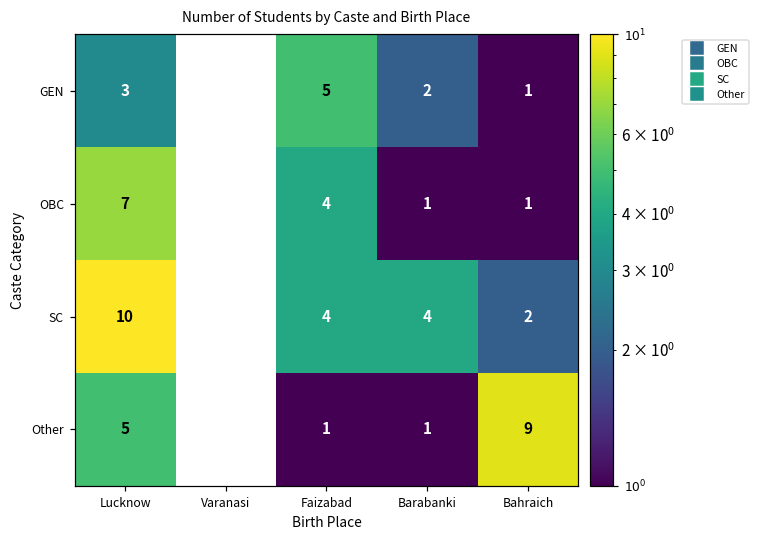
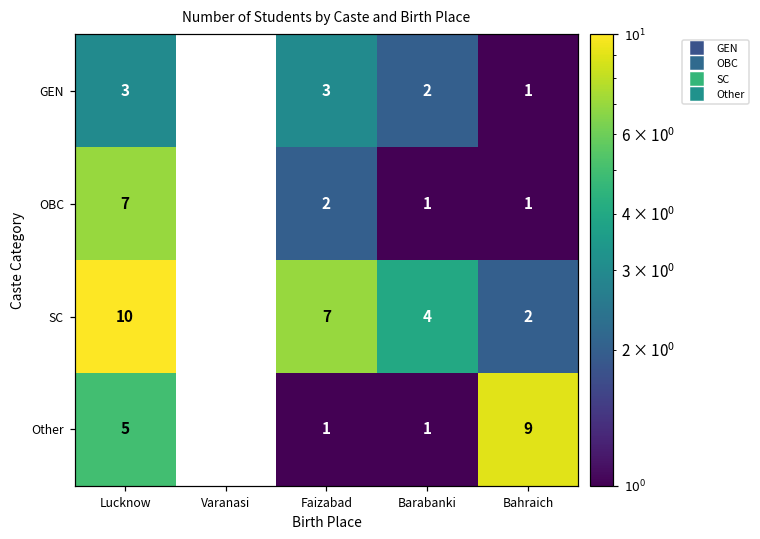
GEN, Faizabad: 5 -> 3
OBC, Faizabad: 4 -> 2
SC, Faizabad: 4 -> 7
